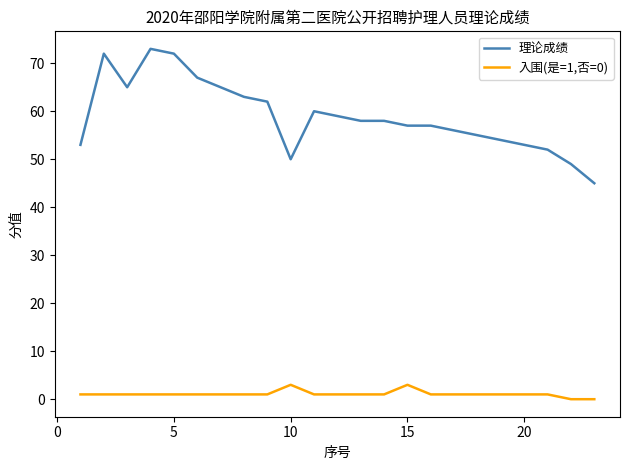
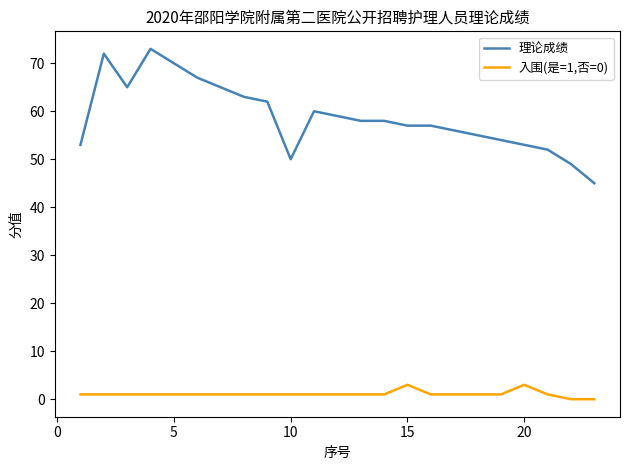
理论成绩, 5: 72 -> 70
入围(是=1,否=0), 10: 3 -> 1
入围(是=1,否=0), 20: 1 -> 3
